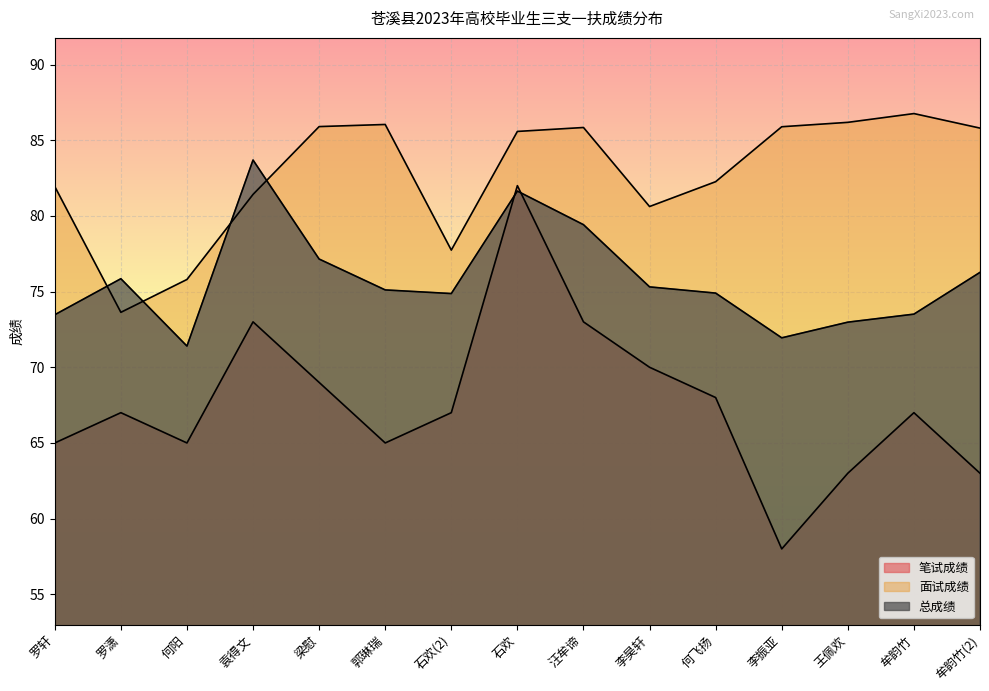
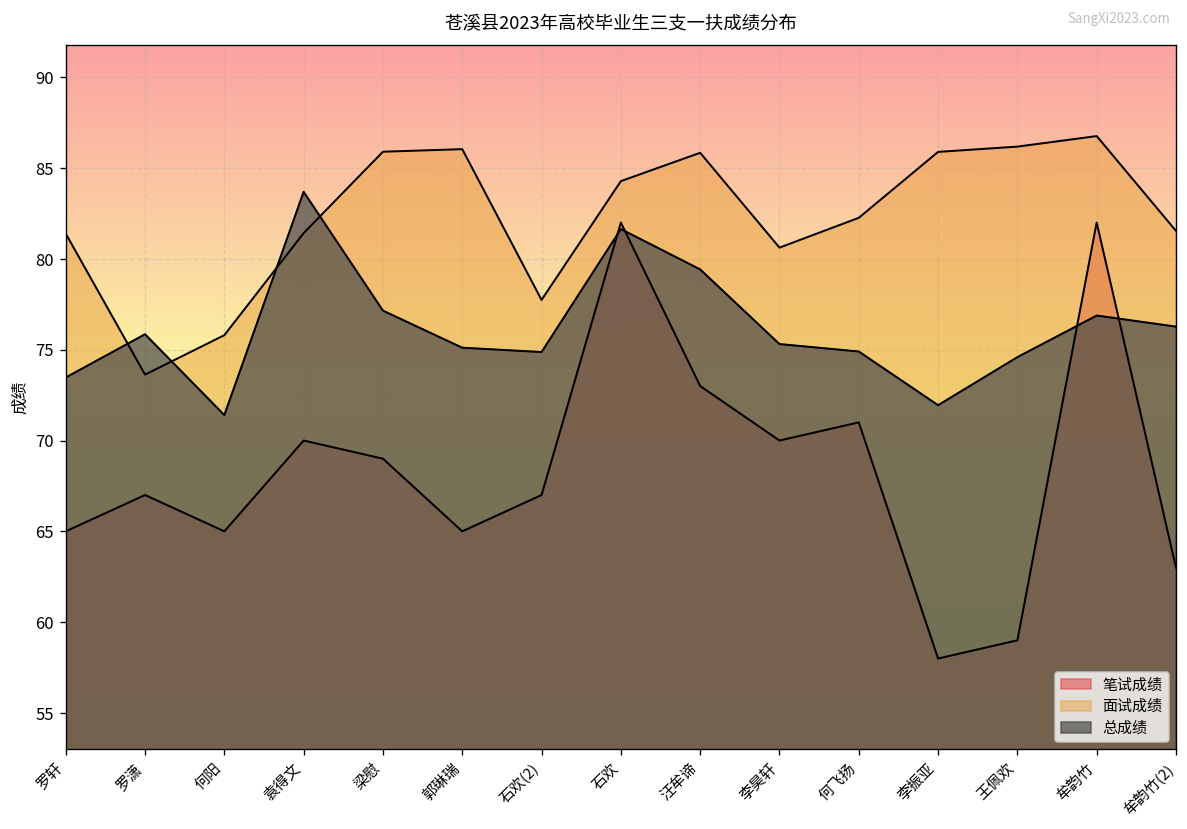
面试成绩, 罗轩: 81.9 -> 81.4
笔试成绩, 袁得文: 73 -> 70
面试成绩, 石欢: 85.6 -> 84.3
笔试成绩, 何飞扬: 68 -> 71
笔试成绩, 王佩欢: 63 -> 59
总成绩, 王佩欢: 73.0 -> 74.6
笔试成绩, 牟韵竹: 67 -> 82
总成绩, 牟韵竹: 73.5 -> 76.9
面试成绩, 牟韵竹(2): 85.8 -> 81.5
